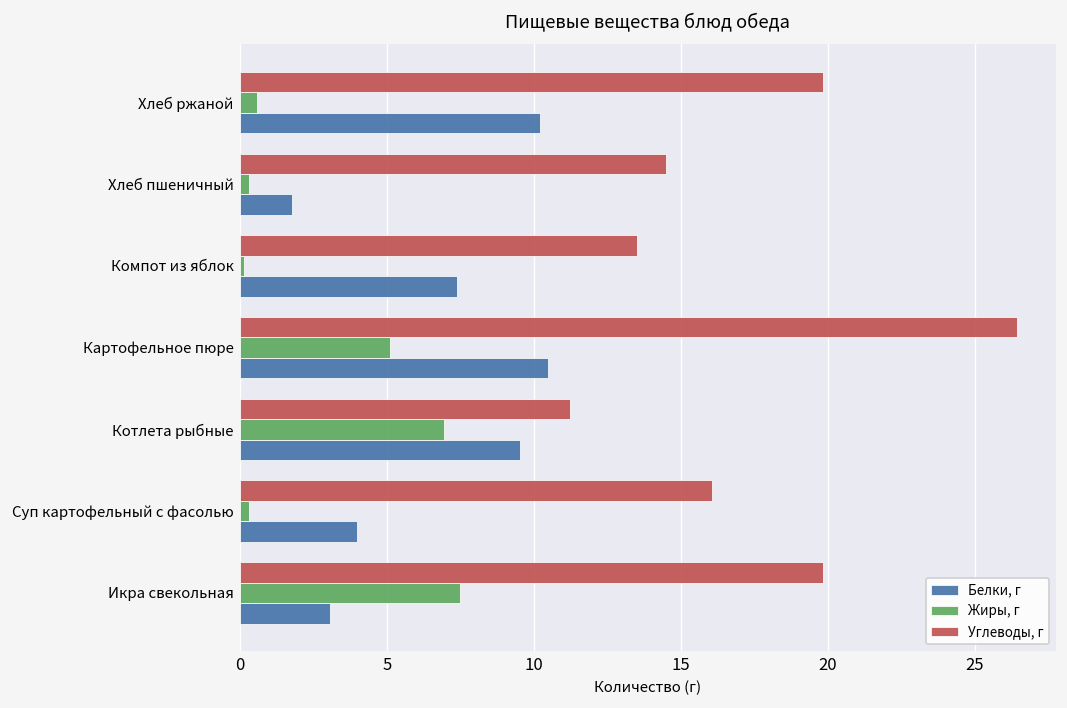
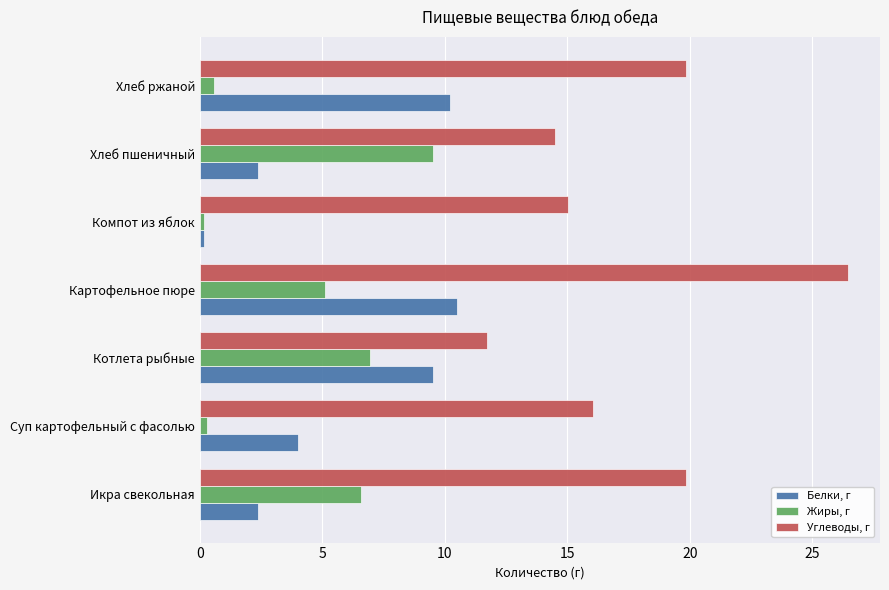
Жиры, г, Хлеб пшеничный: 0.3 -> 9.5
Белки, г, Хлеб пшеничный: 1.8 -> 2.4
Углеводы, г, Компот из яблок: 13.5 -> 15.0
Белки, г, Компот из яблок: 7.4 -> 0.2
Углеводы, г, Котлета рыбные: 11.3 -> 11.7
Жиры, г, Икра свекольная: 7.5 -> 6.6
Белки, г, Икра свекольная: 3.1 -> 2.4
